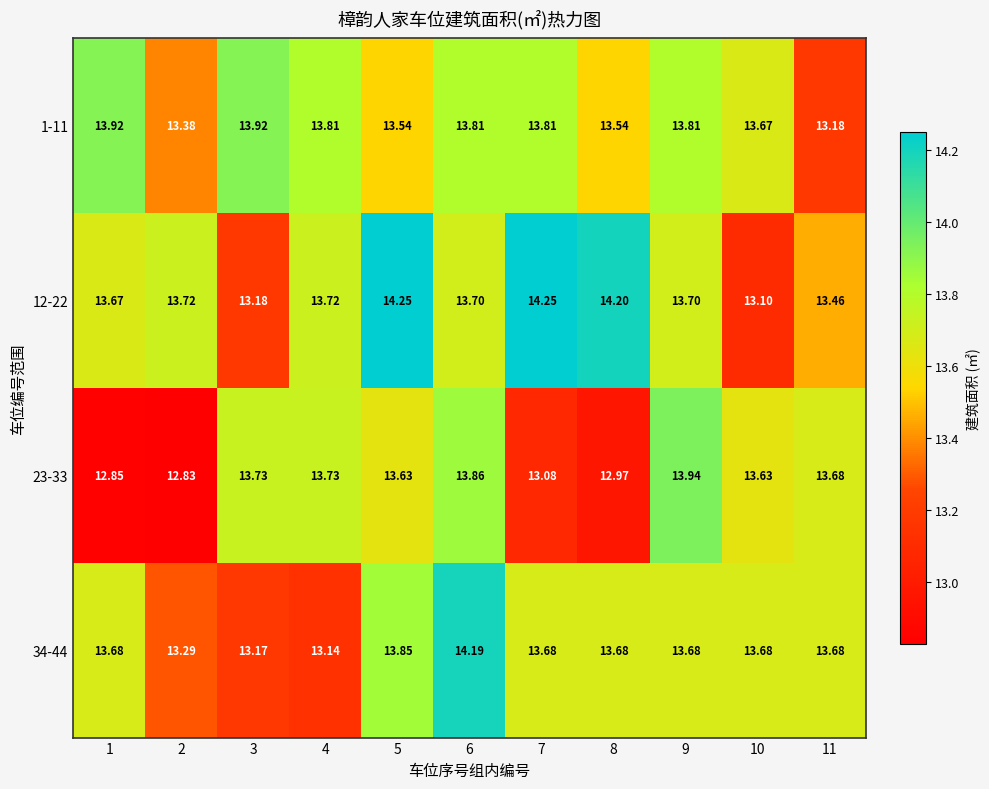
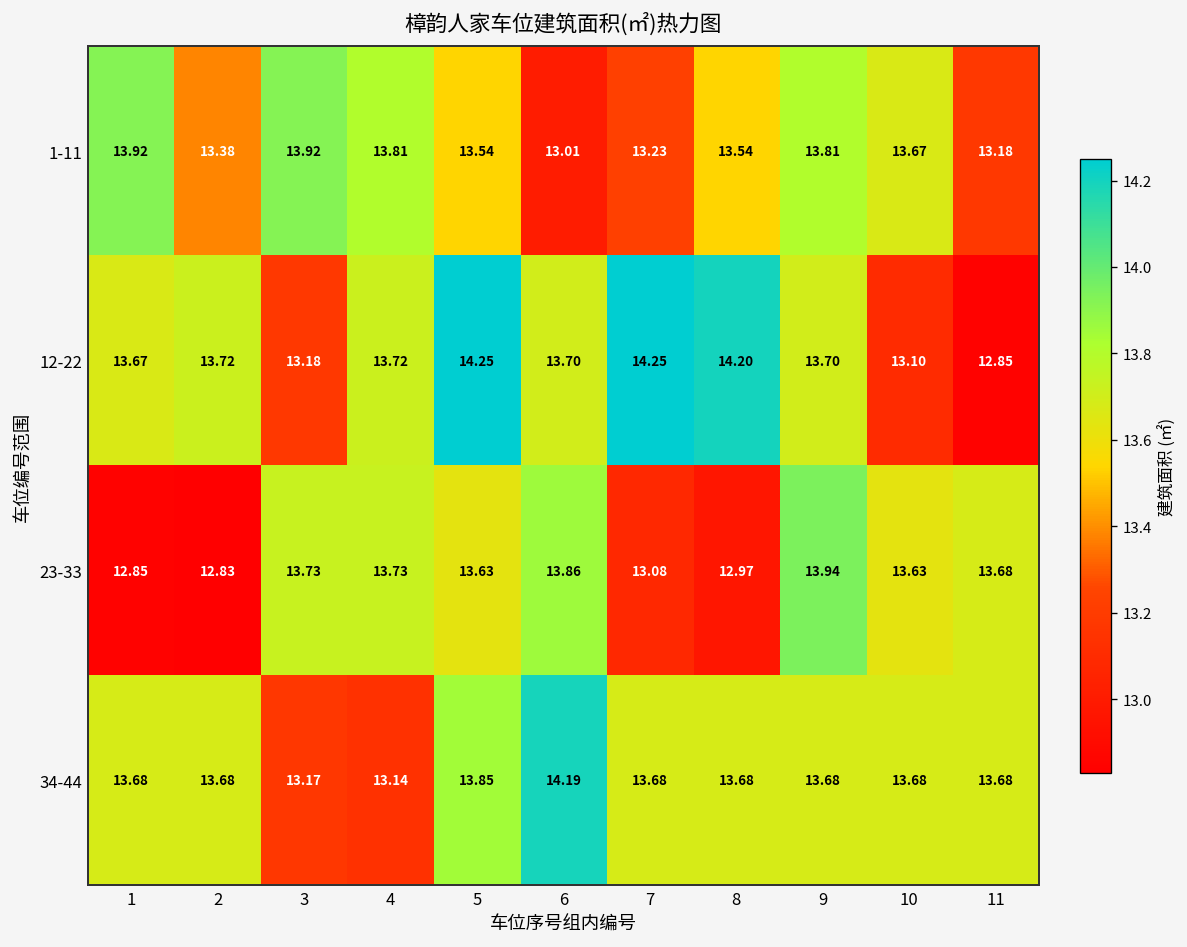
1-11, 6: 13.81 -> 13.01
1-11, 7: 13.81 -> 13.23
12-22, 11: 13.46 -> 12.85
34-44, 2: 13.29 -> 13.68
